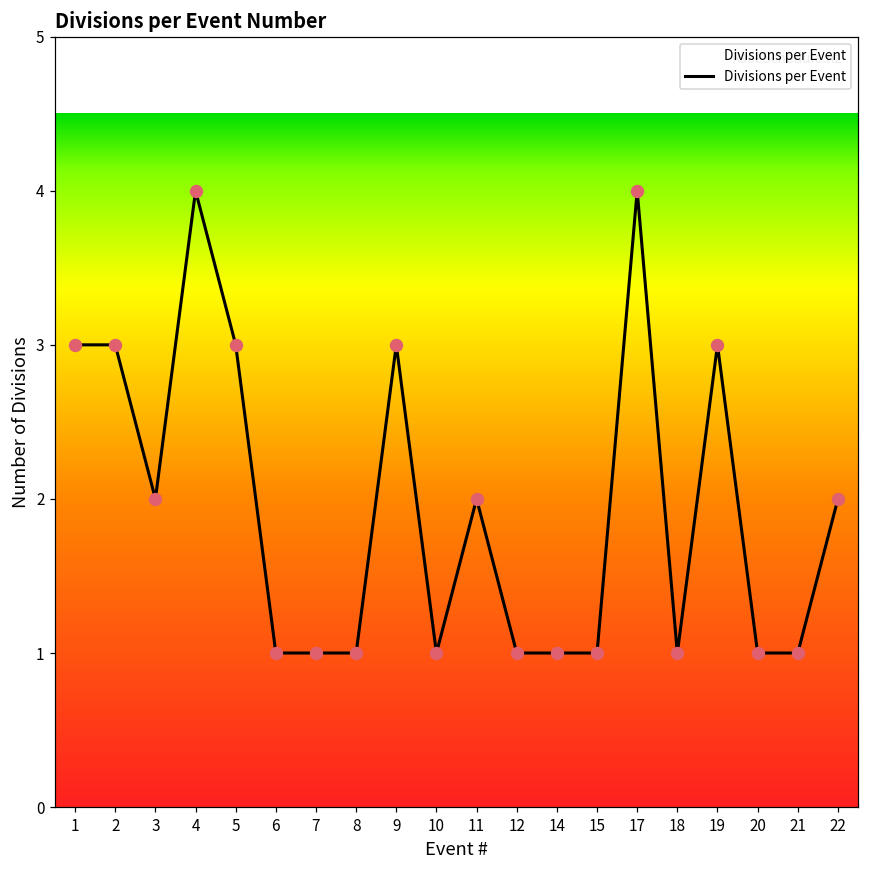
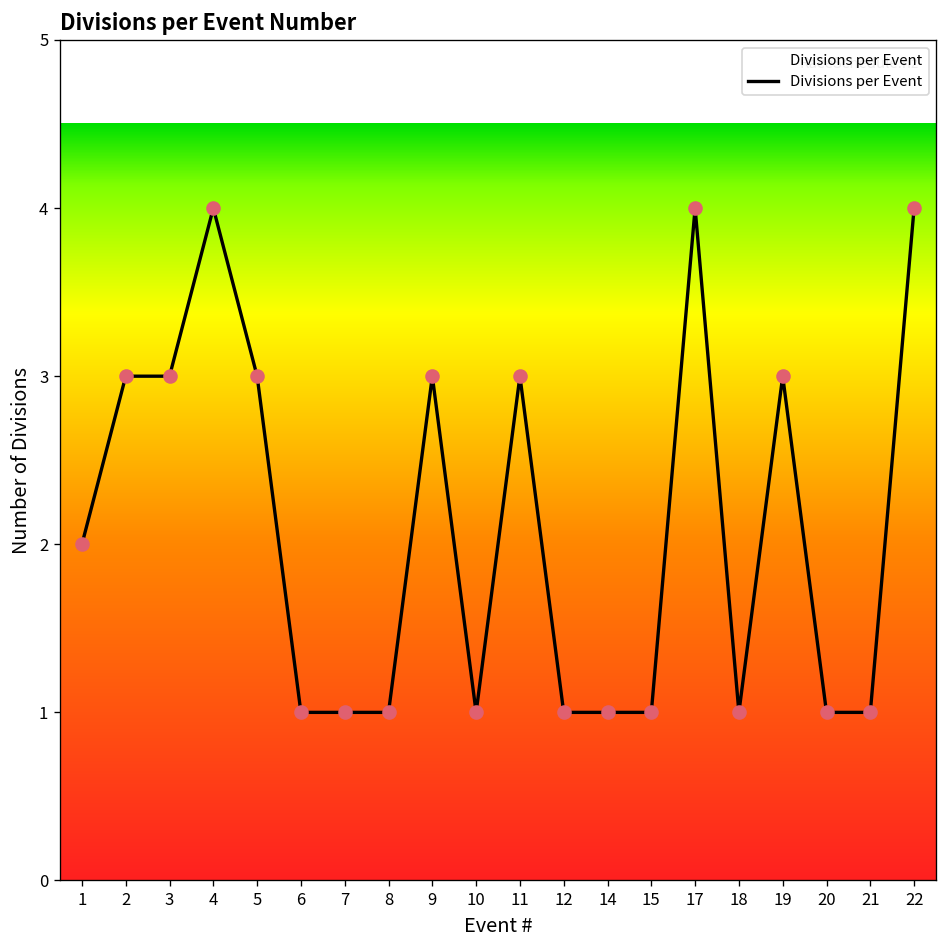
1: 3 -> 2
3: 2 -> 3
11: 2 -> 3
22: 2 -> 4
